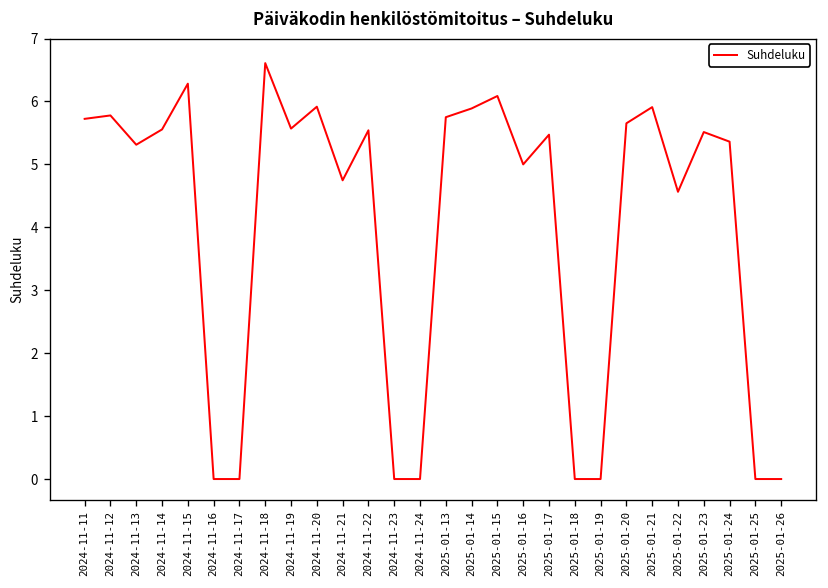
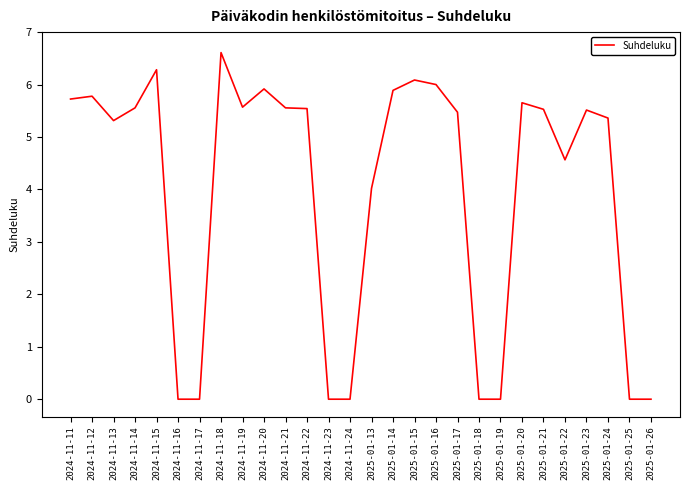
2024-11-21: 4.7 -> 5.6
2025-01-13: 5.8 -> 4.0
2025-01-16: 5 -> 6
2025-01-21: 5.9 -> 5.5
